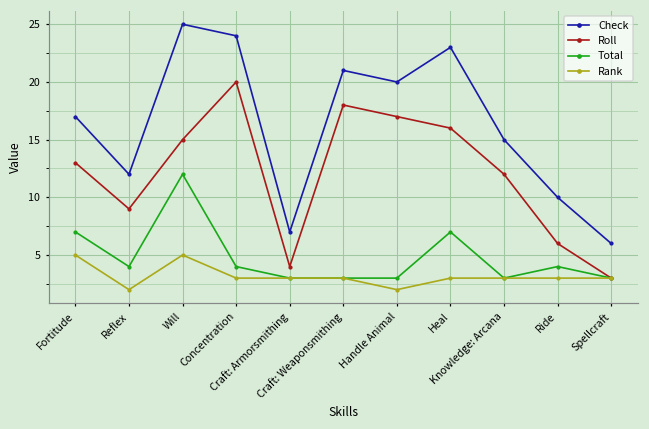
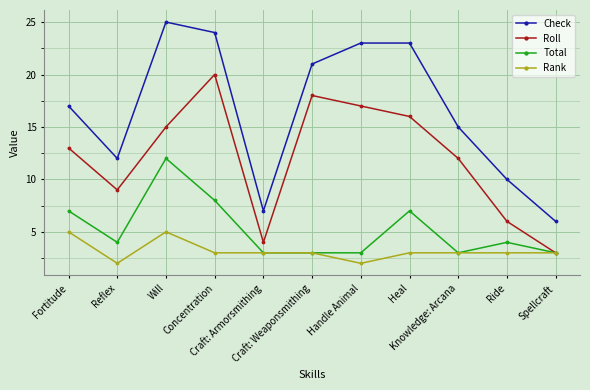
Total, Concentration: 4 -> 8
Check, Handle Animal: 20 -> 23
